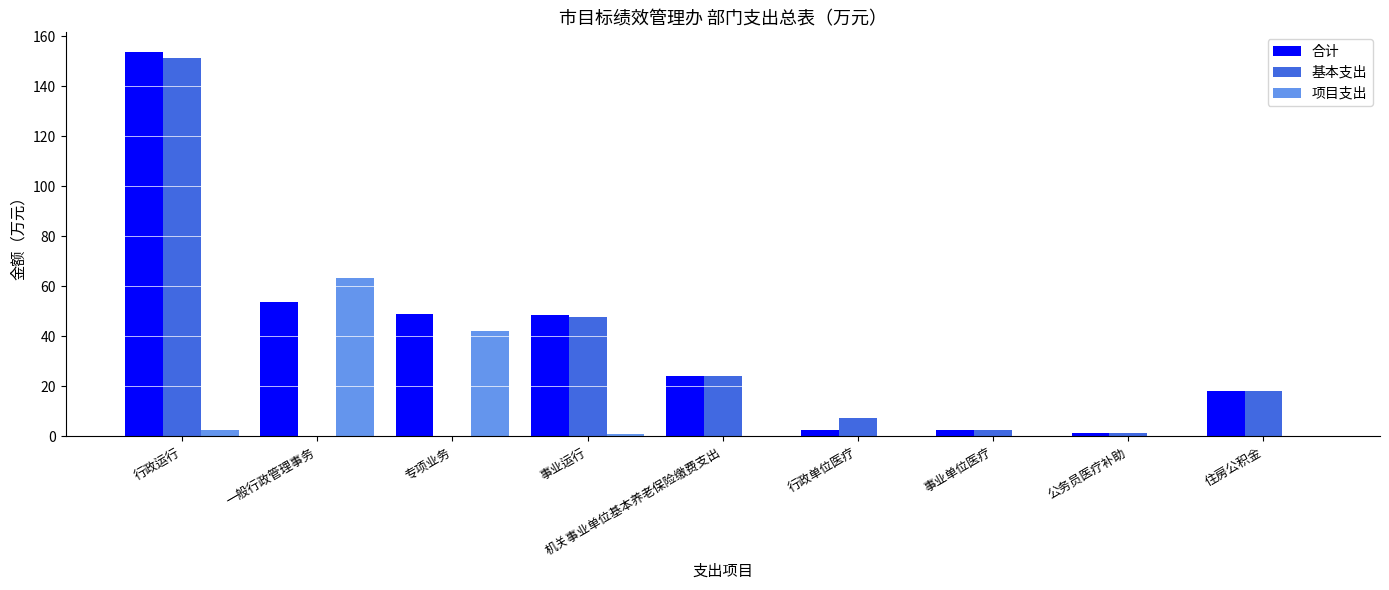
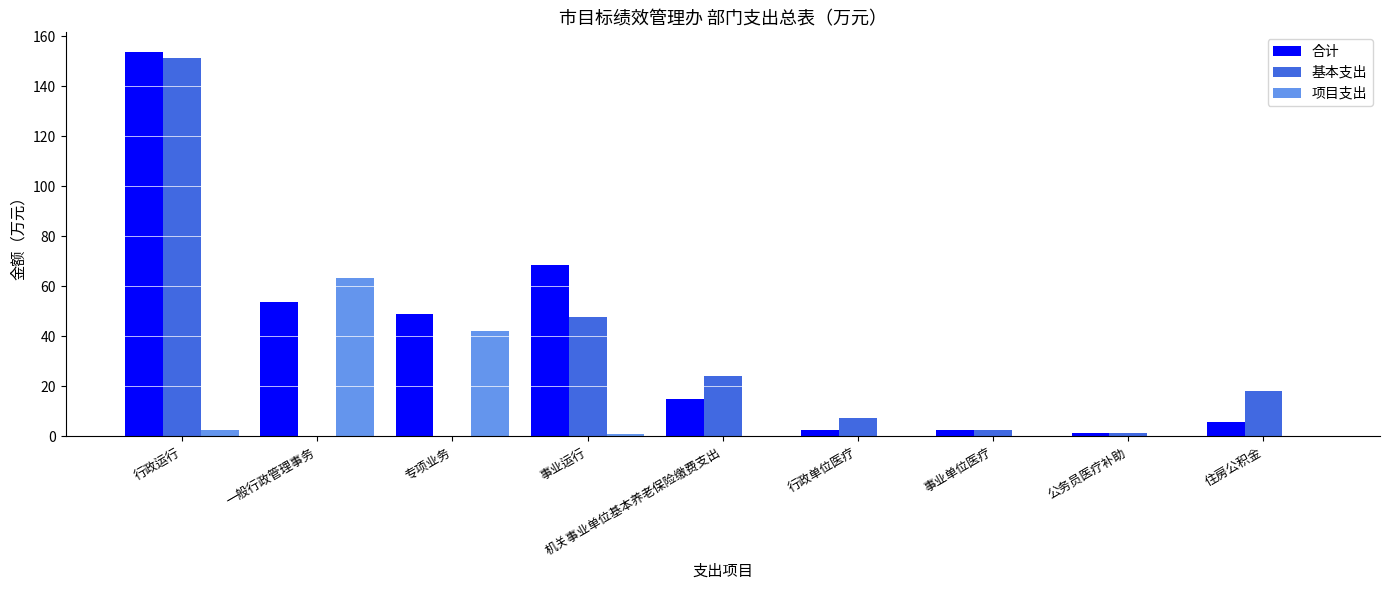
合计, 事业运行: 49 -> 69
合计, 机关事业单位基本养老保险缴费支出: 24 -> 15
合计, 住房公积金: 18 -> 6
